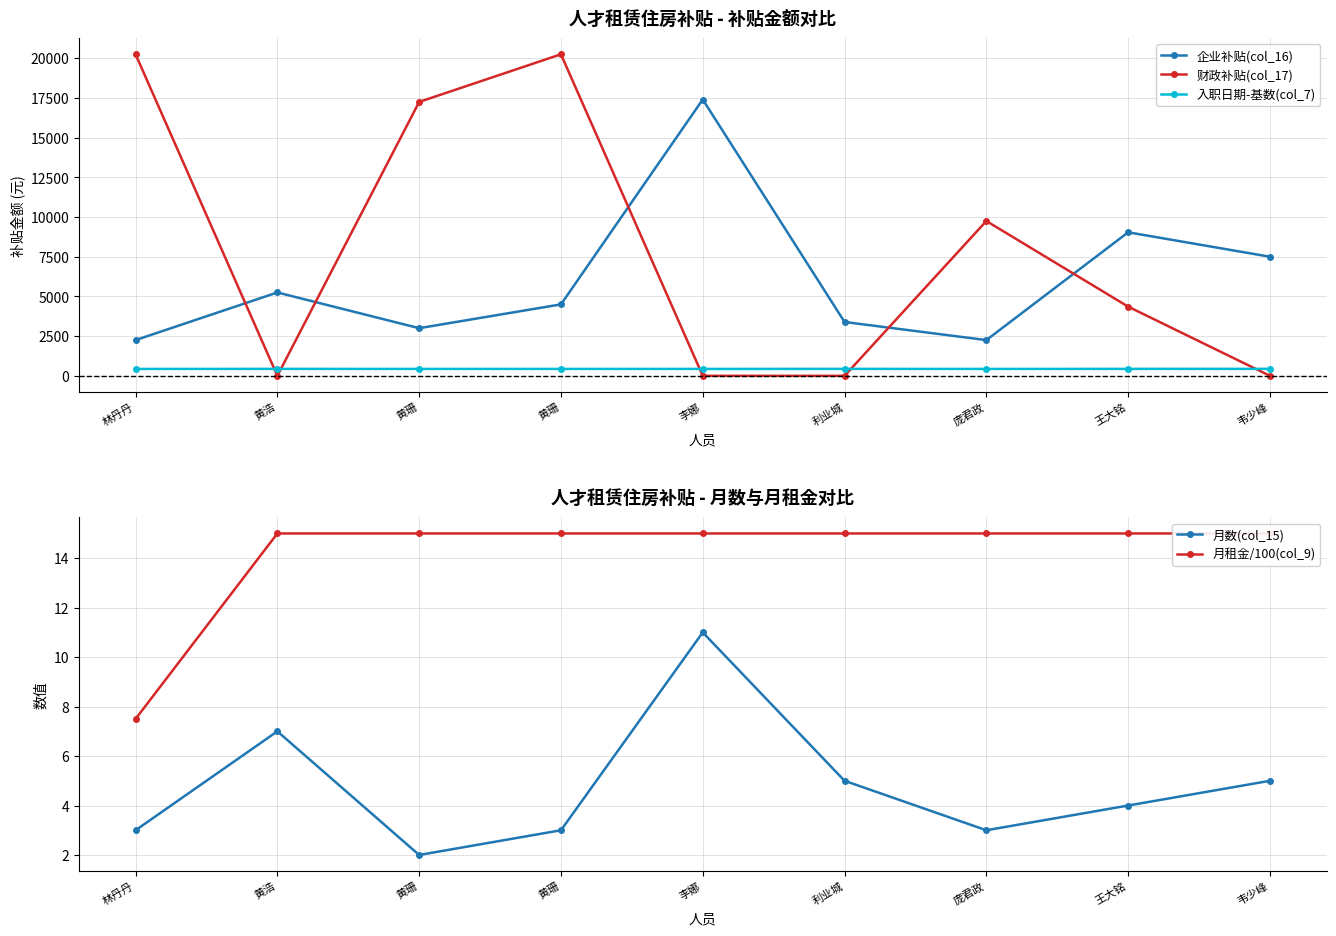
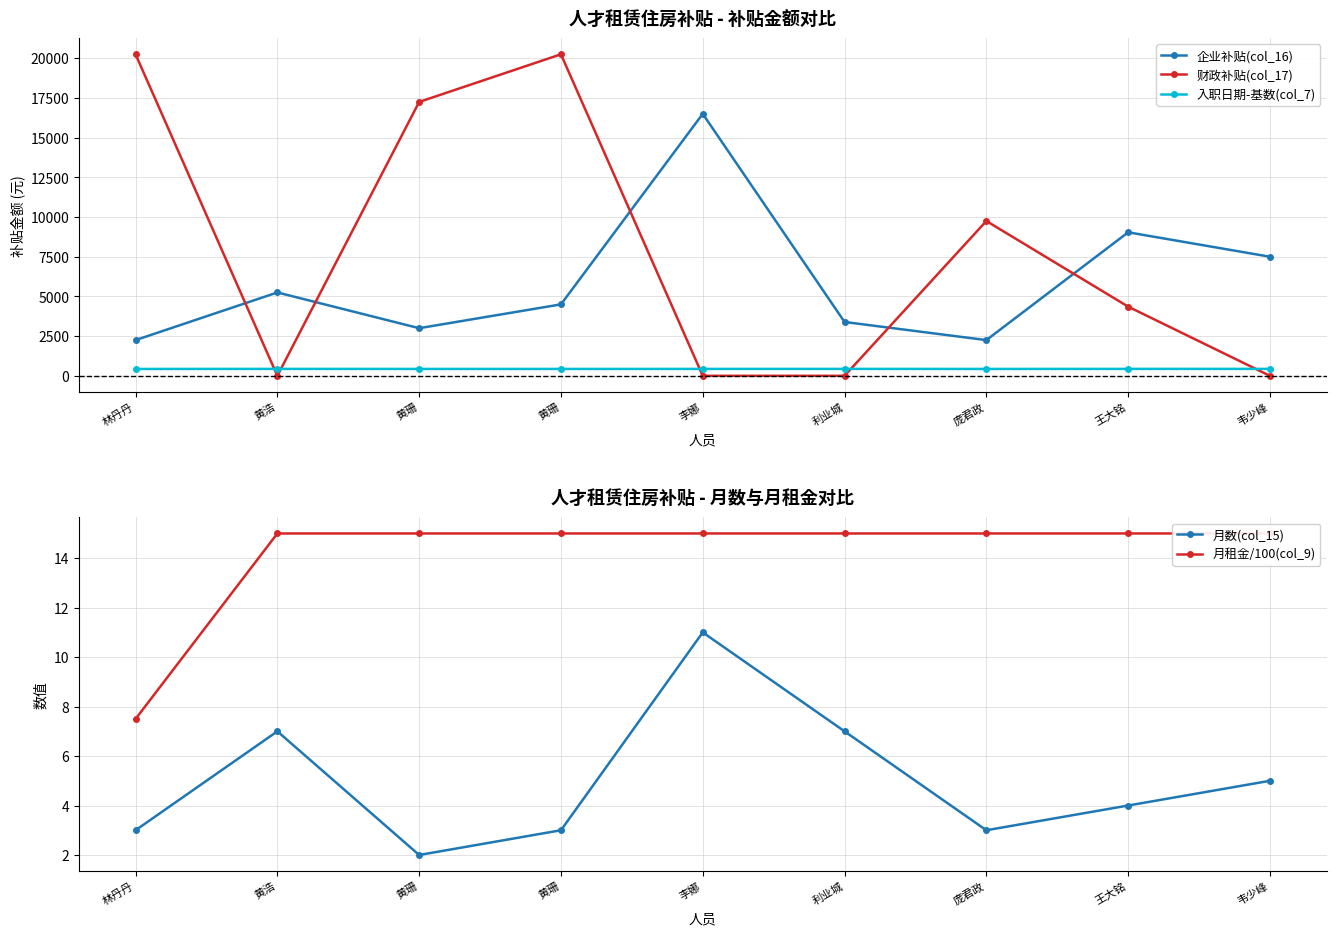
人才租赁住房补贴 - 补贴金额对比, 企业补贴(col_16), 李娜: 17400 -> 16500
人才租赁住房补贴 - 月数与月租金对比, 月数(col_15), 利业城: 5 -> 7
